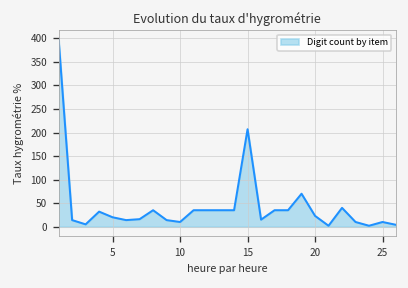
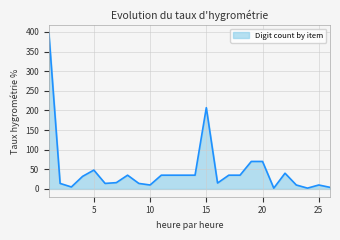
5: 20 -> 50
20: 20 -> 70
